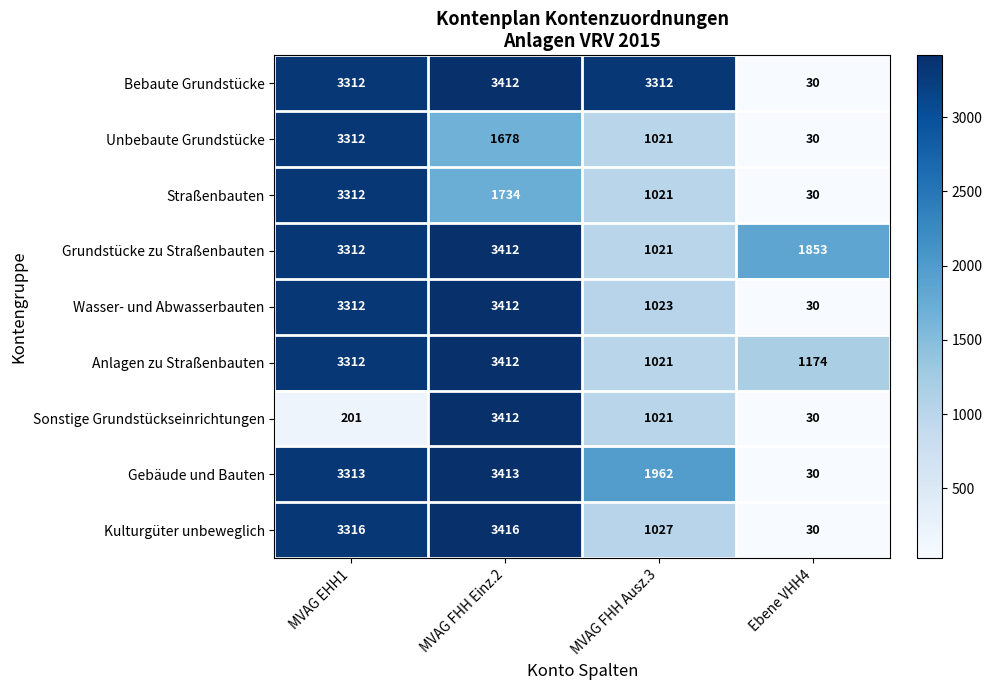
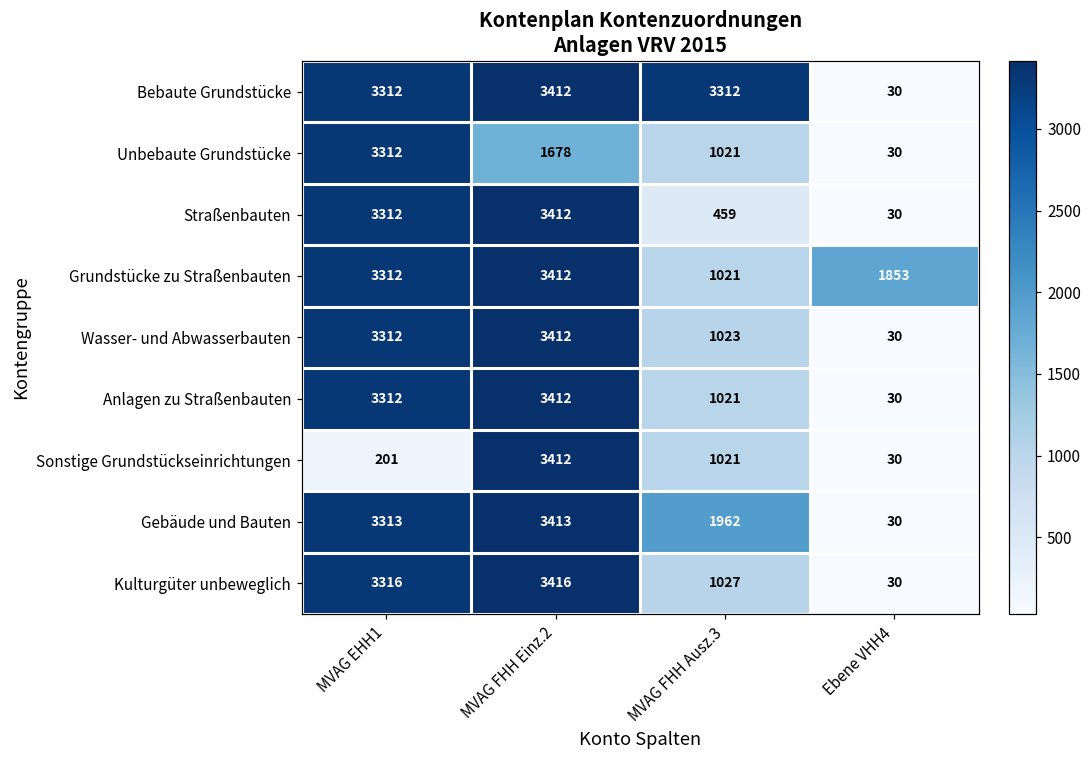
Straßenbauten, MVAG FHH Einz.2: 1734 -> 3412
Straßenbauten, MVAG FHH Ausz.3: 1021 -> 459
Anlagen zu Straßenbauten, Ebene VHH4: 1174 -> 30
